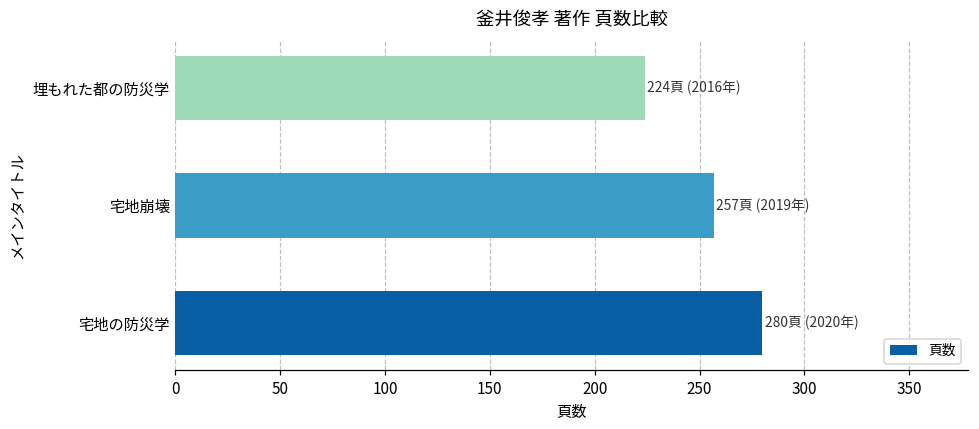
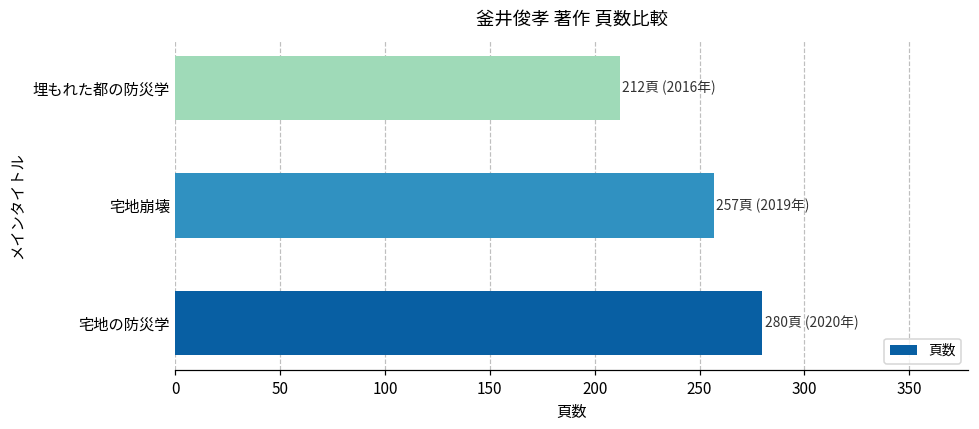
埋もれた都の防災学: 224頁 -> 212頁
